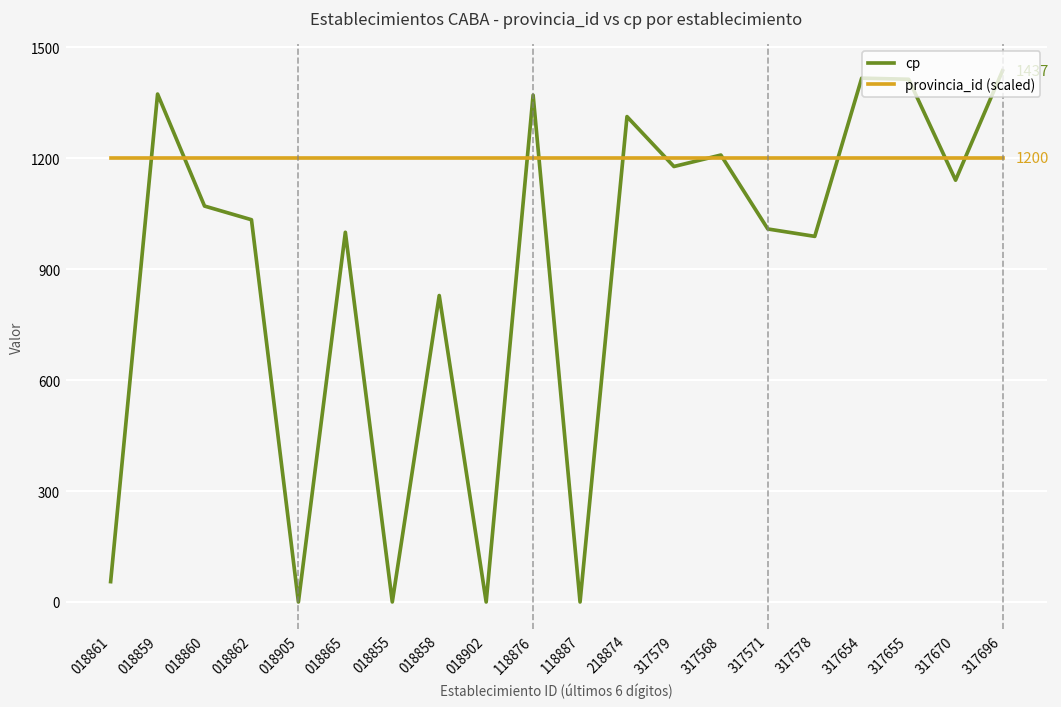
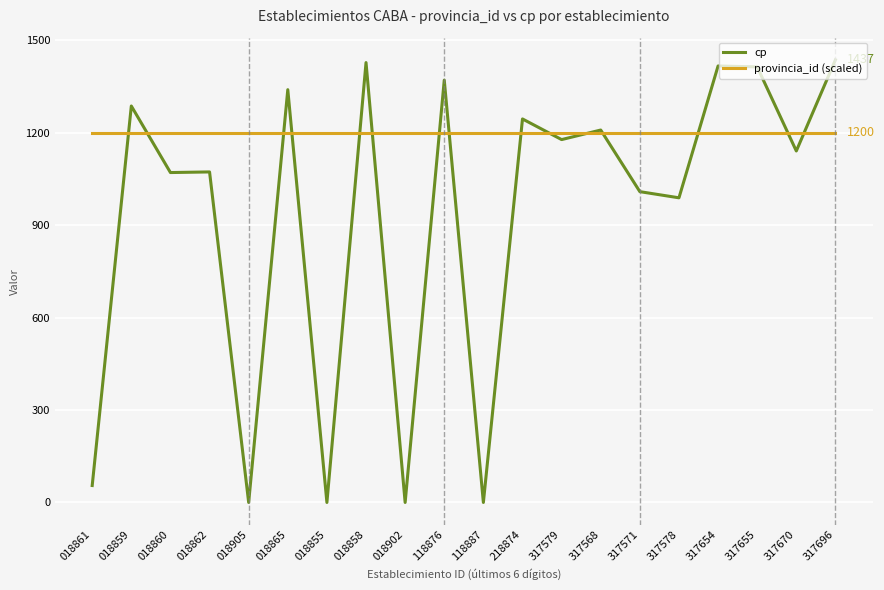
cp, 018859: 1370 -> 1290
cp, 018862: 1030 -> 1070
cp, 018865: 1000 -> 1340
cp, 018858: 830 -> 1430
cp, 218874: 1310 -> 1250
